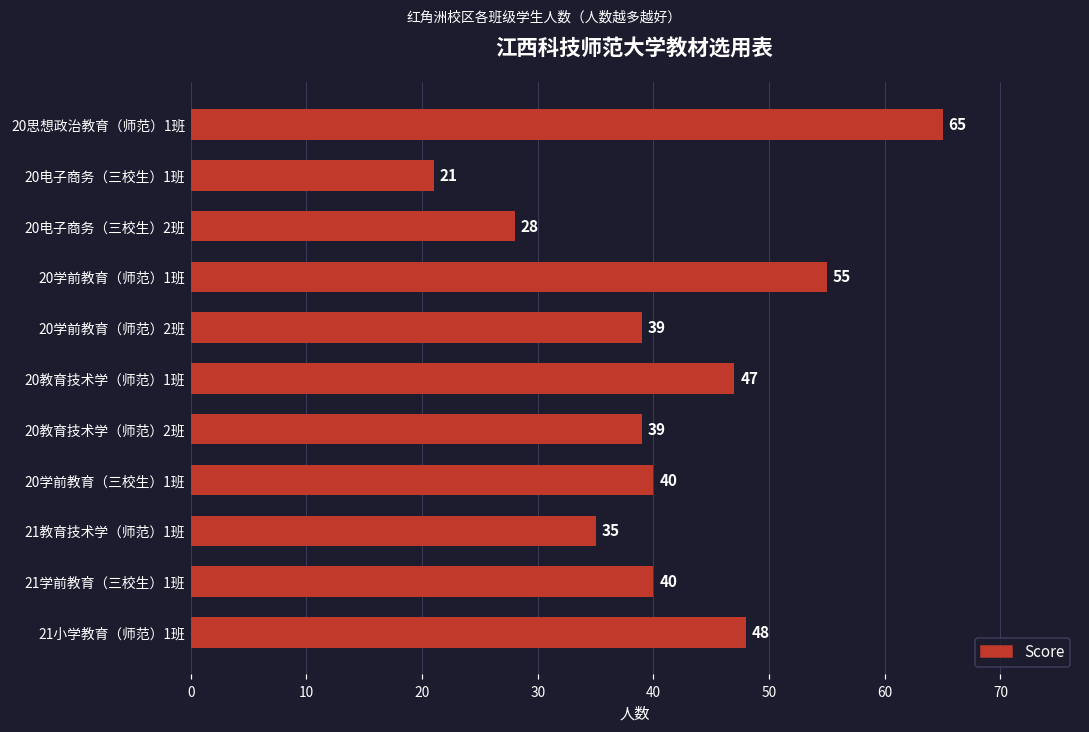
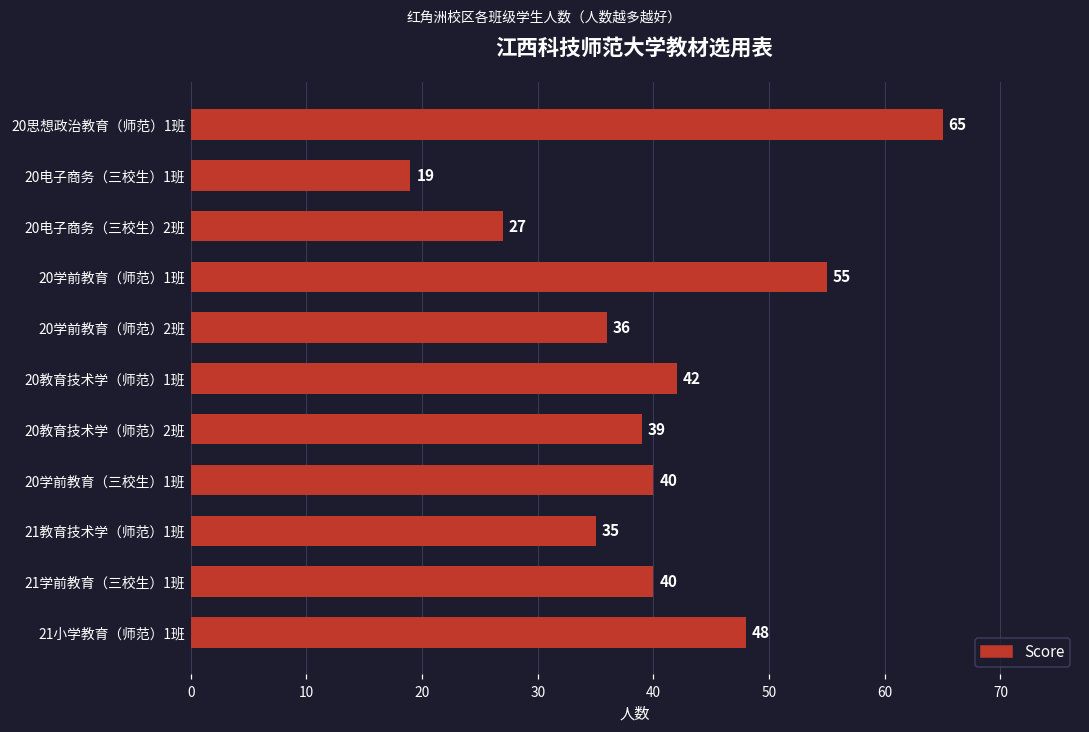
20电子商务（三校生）1班: 21 -> 19
20电子商务（三校生）2班: 28 -> 27
20学前教育（师范）2班: 39 -> 36
20教育技术学（师范）1班: 47 -> 42
